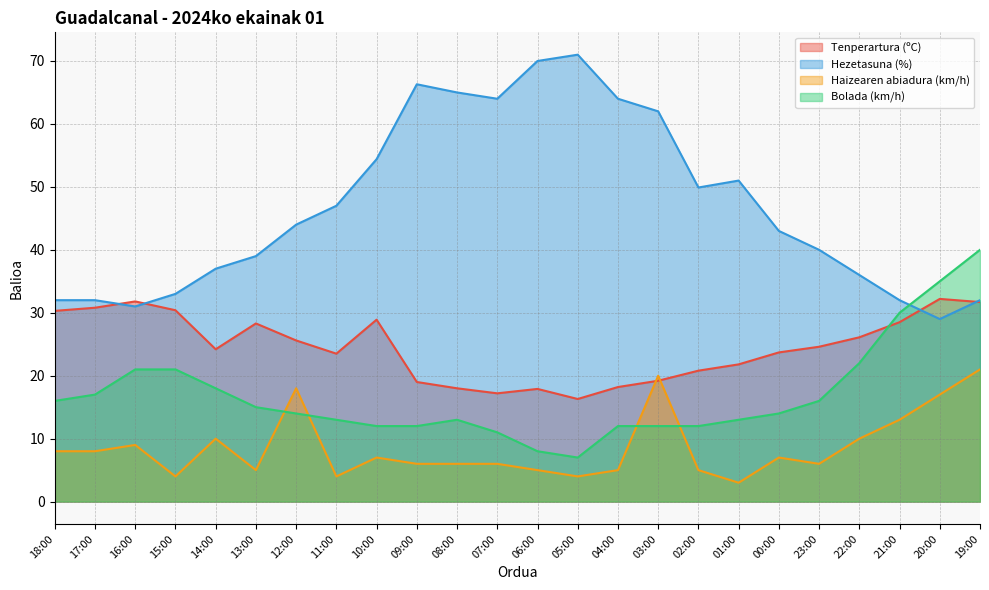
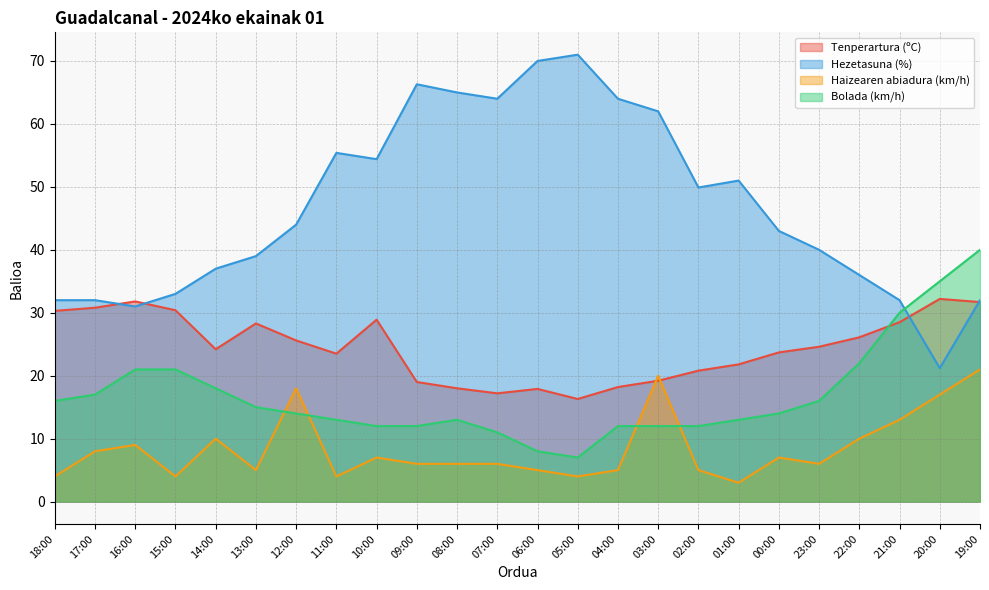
Haizearen abiadura (km/h), 18:00: 8 -> 4
Hezetasuna (%), 11:00: 47 -> 55
Hezetasuna (%), 20:00: 29 -> 21
